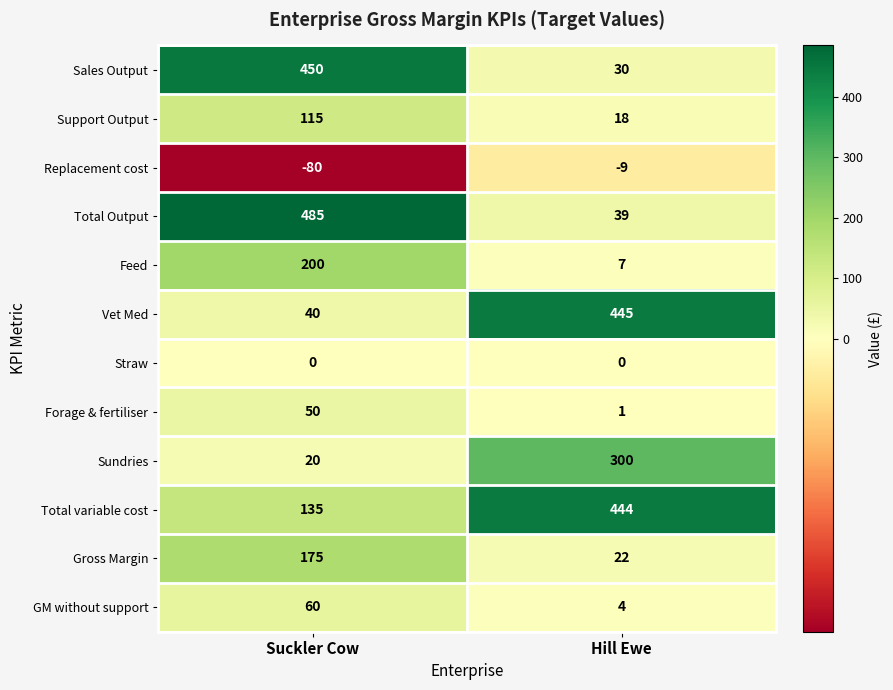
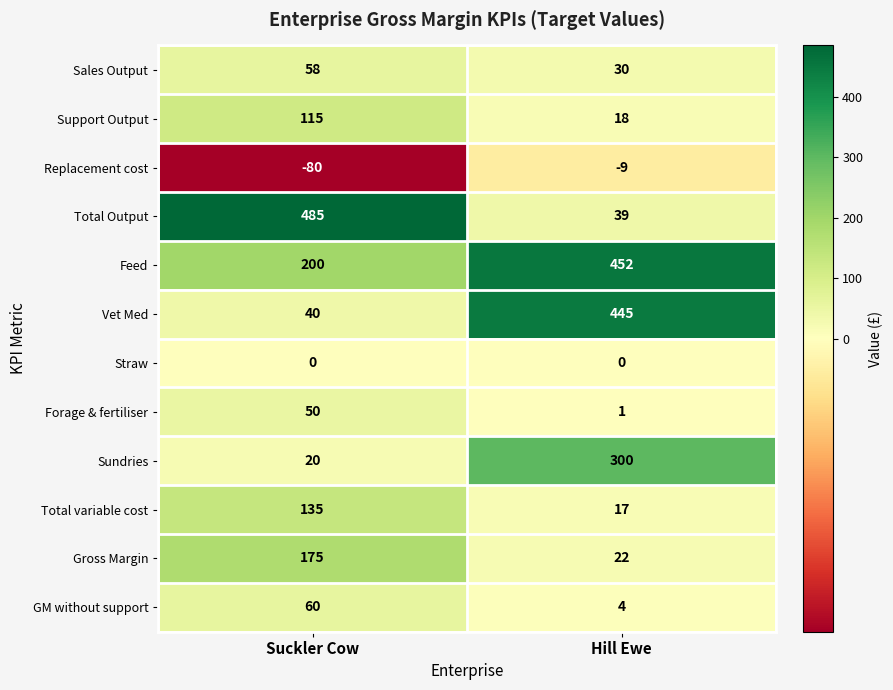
Sales Output, Suckler Cow: 450 -> 58
Feed, Hill Ewe: 7 -> 452
Total variable cost, Hill Ewe: 444 -> 17
